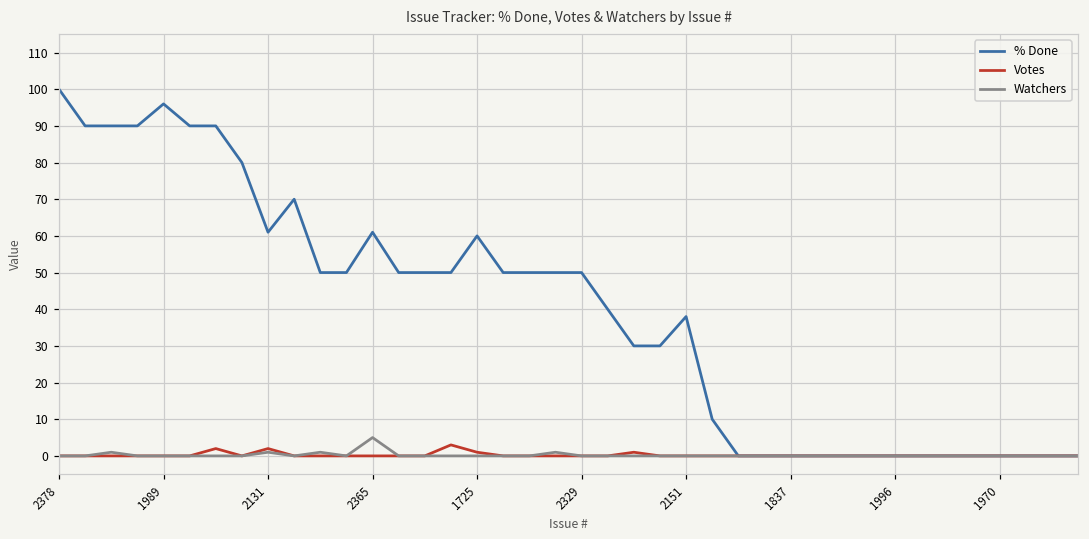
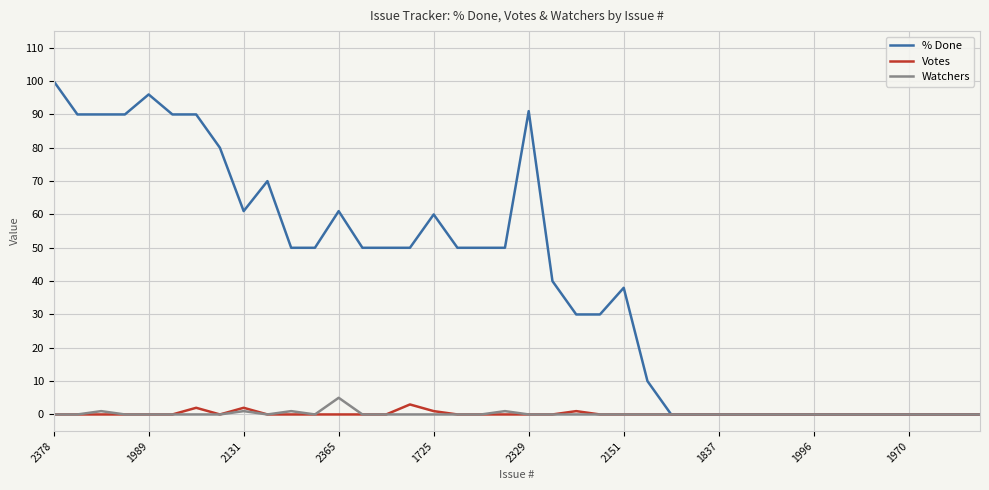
% Done, 2329: 50 -> 91
